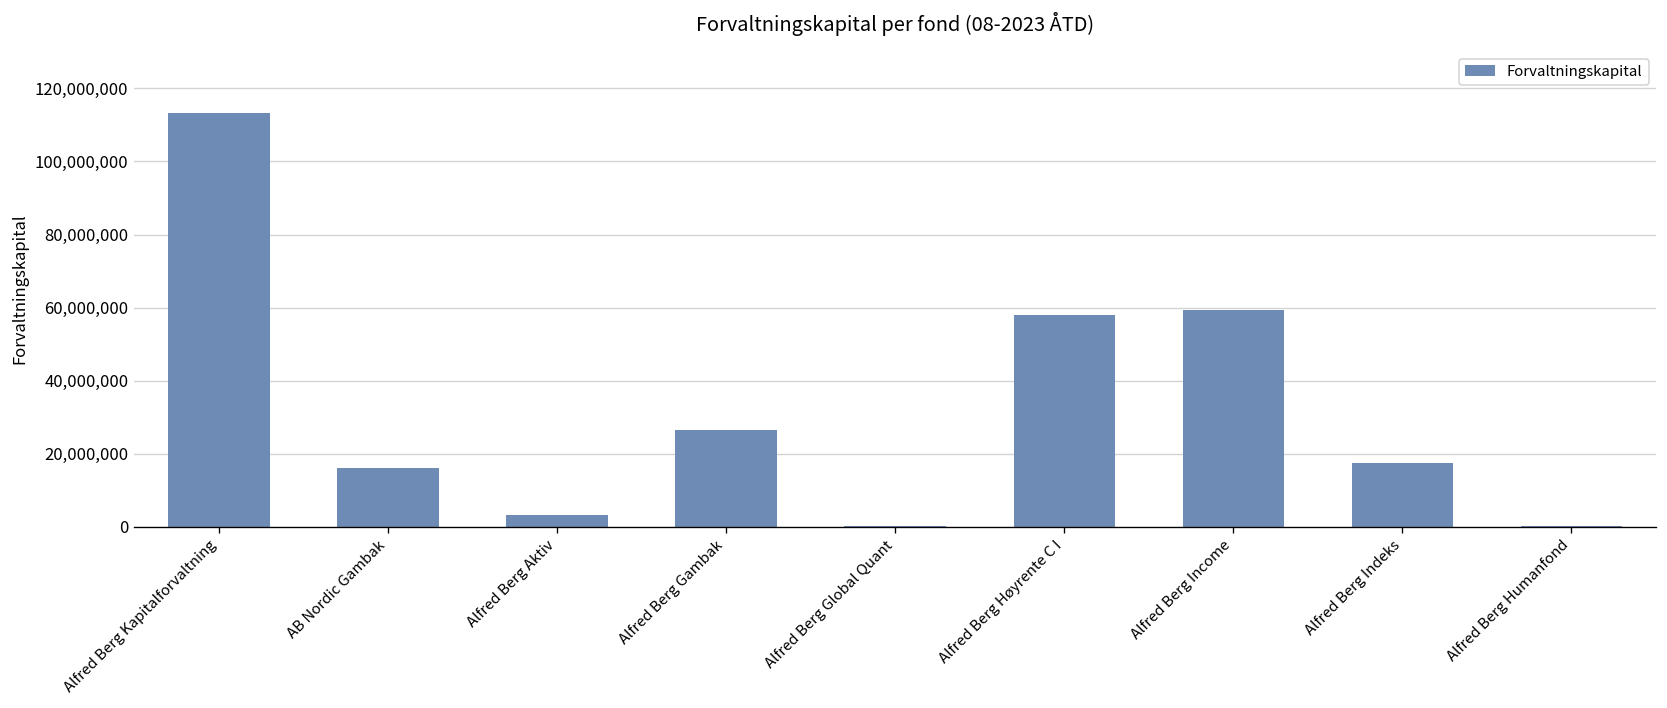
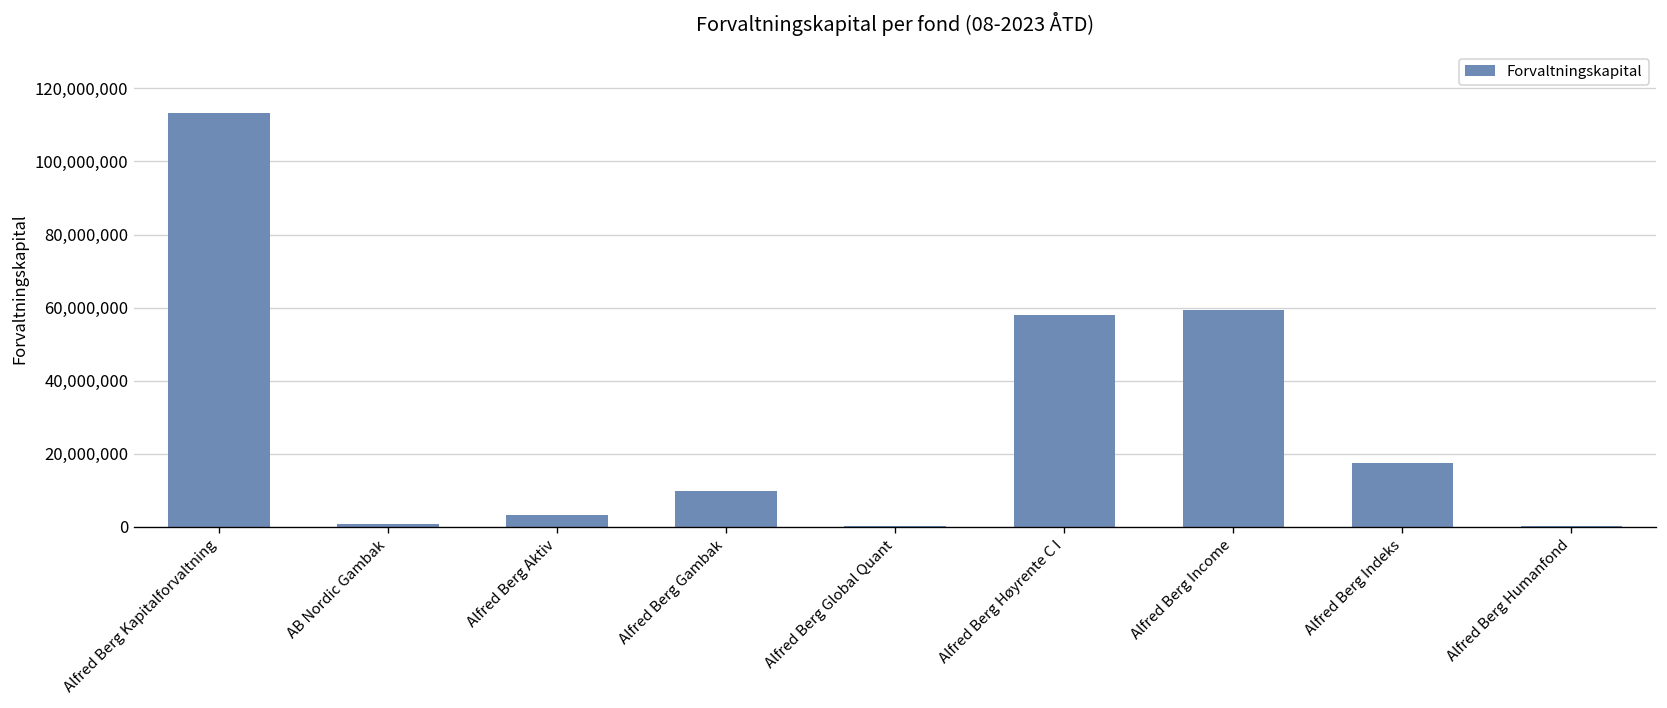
AB Nordic Gambak: 16,000,000 -> 1,000,000
Alfred Berg Gambak: 26,000,000 -> 10,000,000
